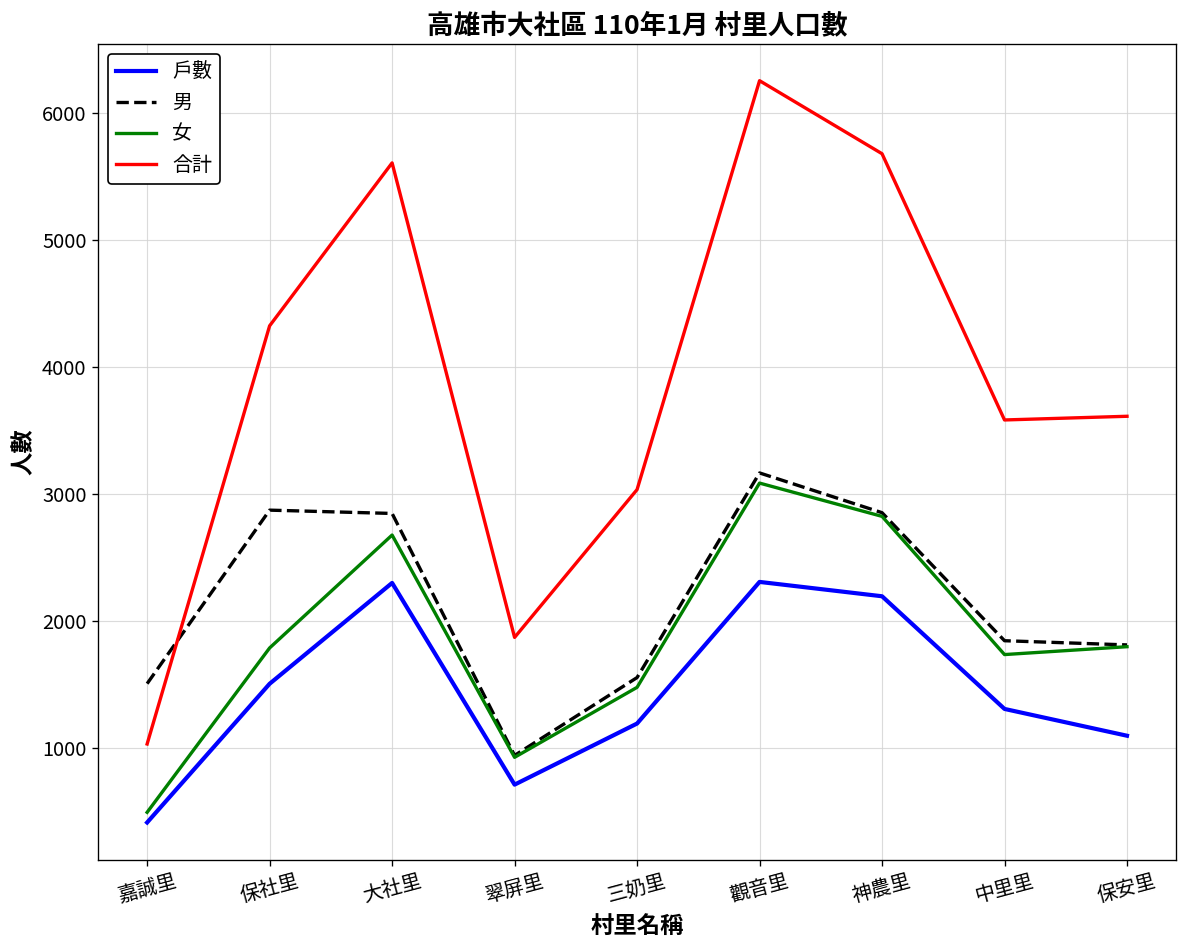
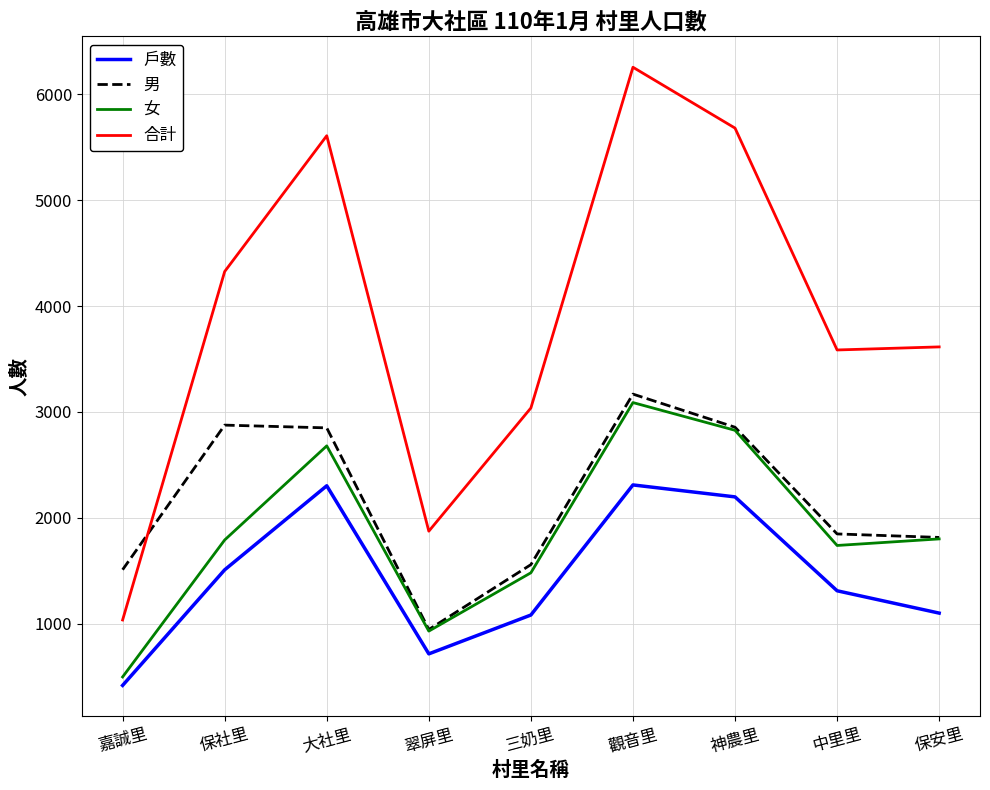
戶數, 三奶里: 1200 -> 1080
